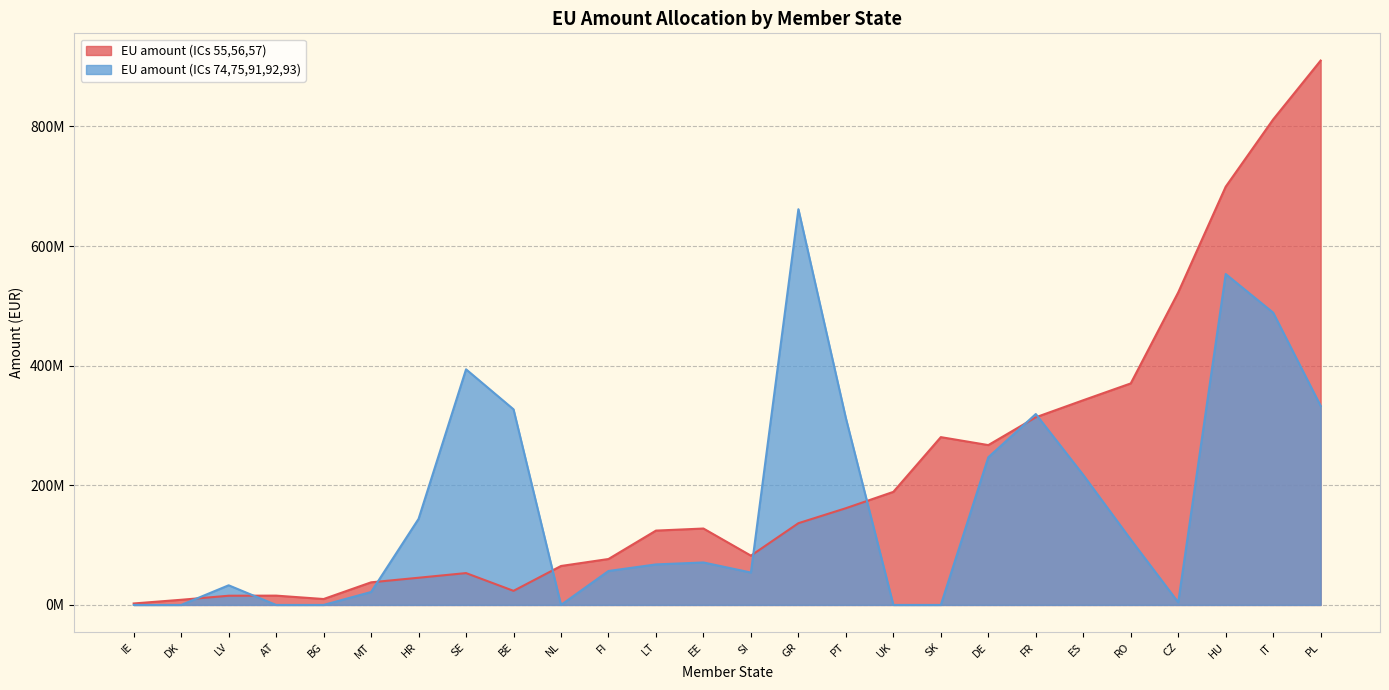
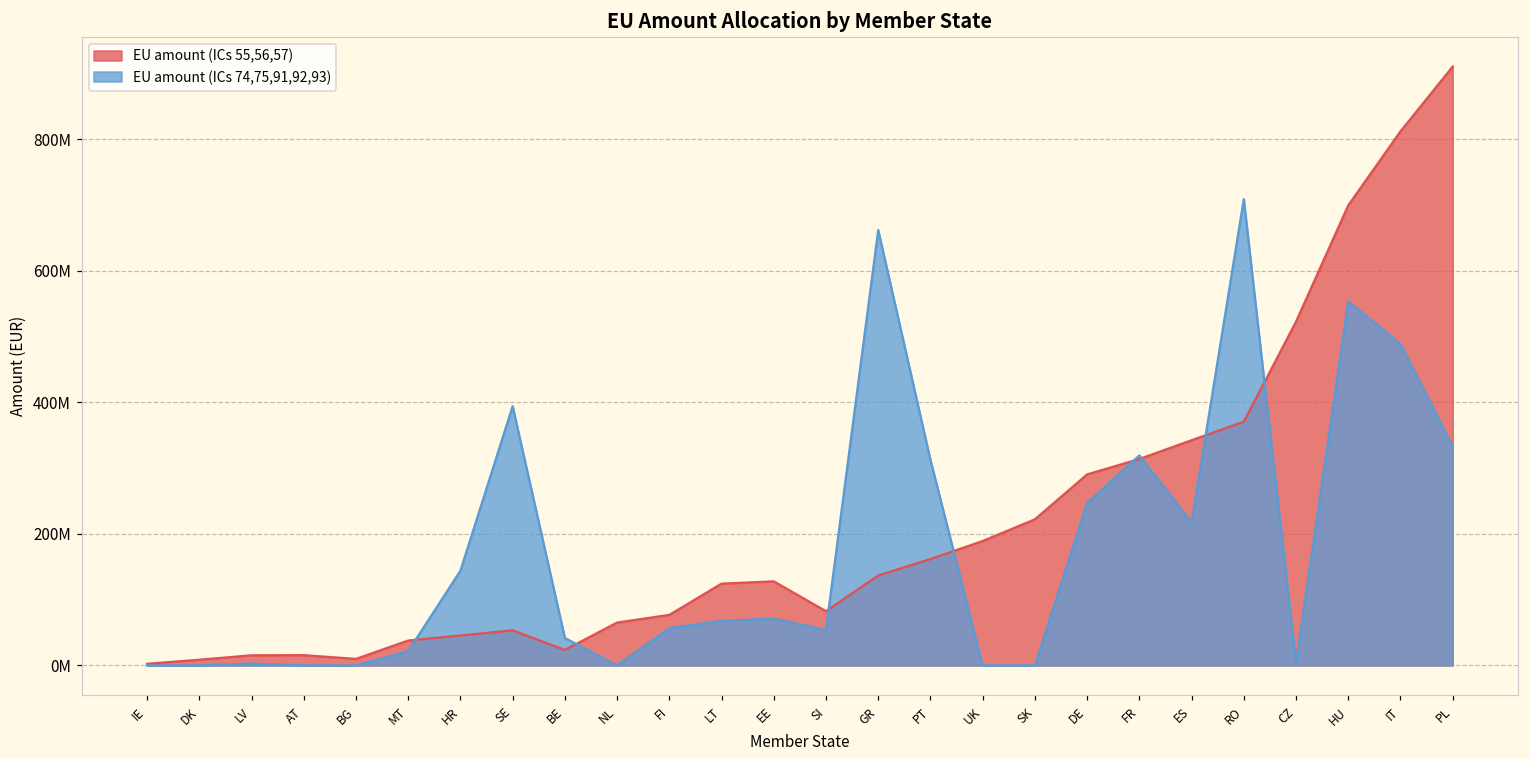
EU amount (ICs 74,75,91,92,93), LV: 30000000 -> 0
EU amount (ICs 74,75,91,92,93), BE: 330000000 -> 40000000
EU amount (ICs 55,56,57), SK: 280000000 -> 220000000
EU amount (ICs 55,56,57), DE: 270000000 -> 290000000
EU amount (ICs 74,75,91,92,93), RO: 110000000 -> 710000000
